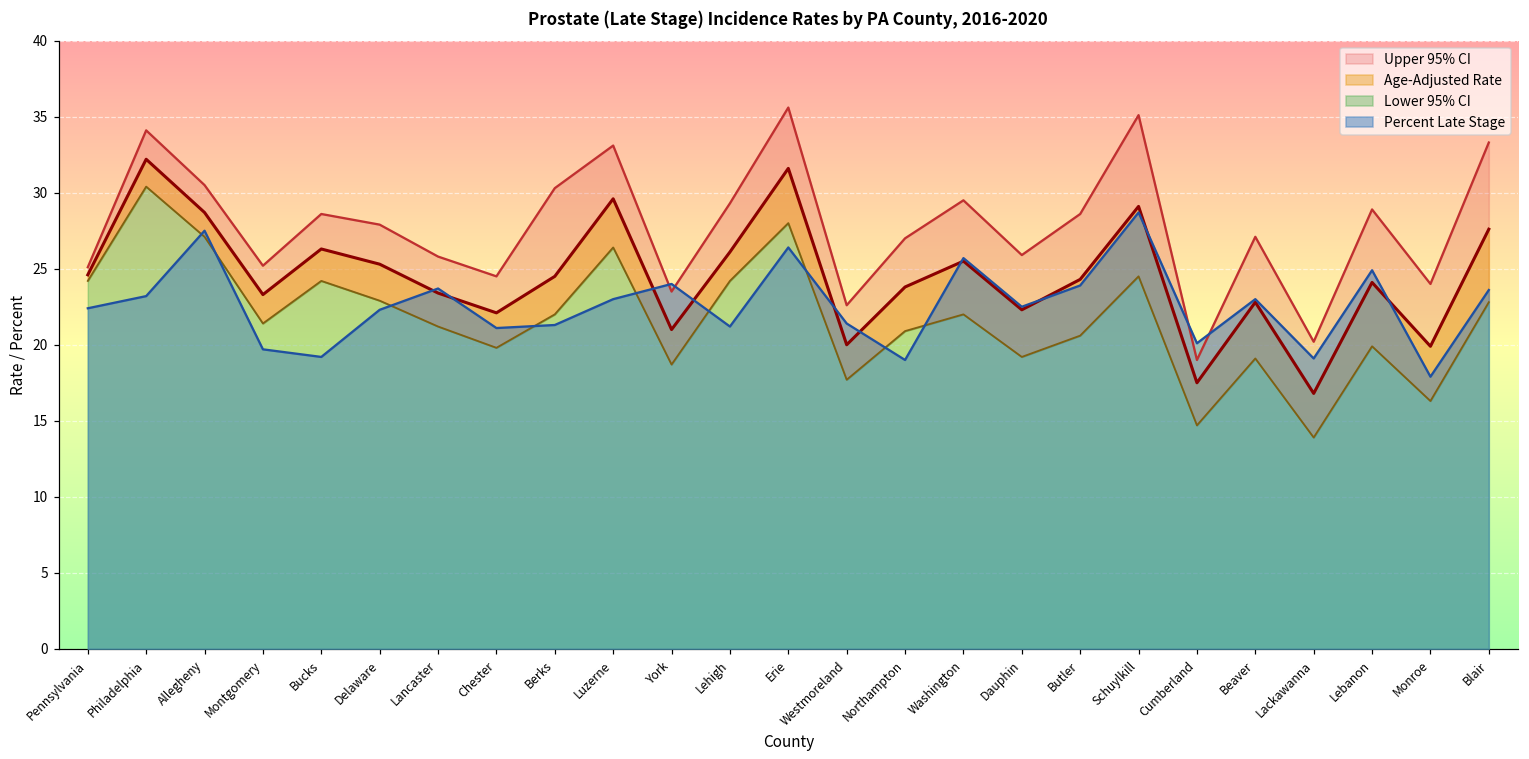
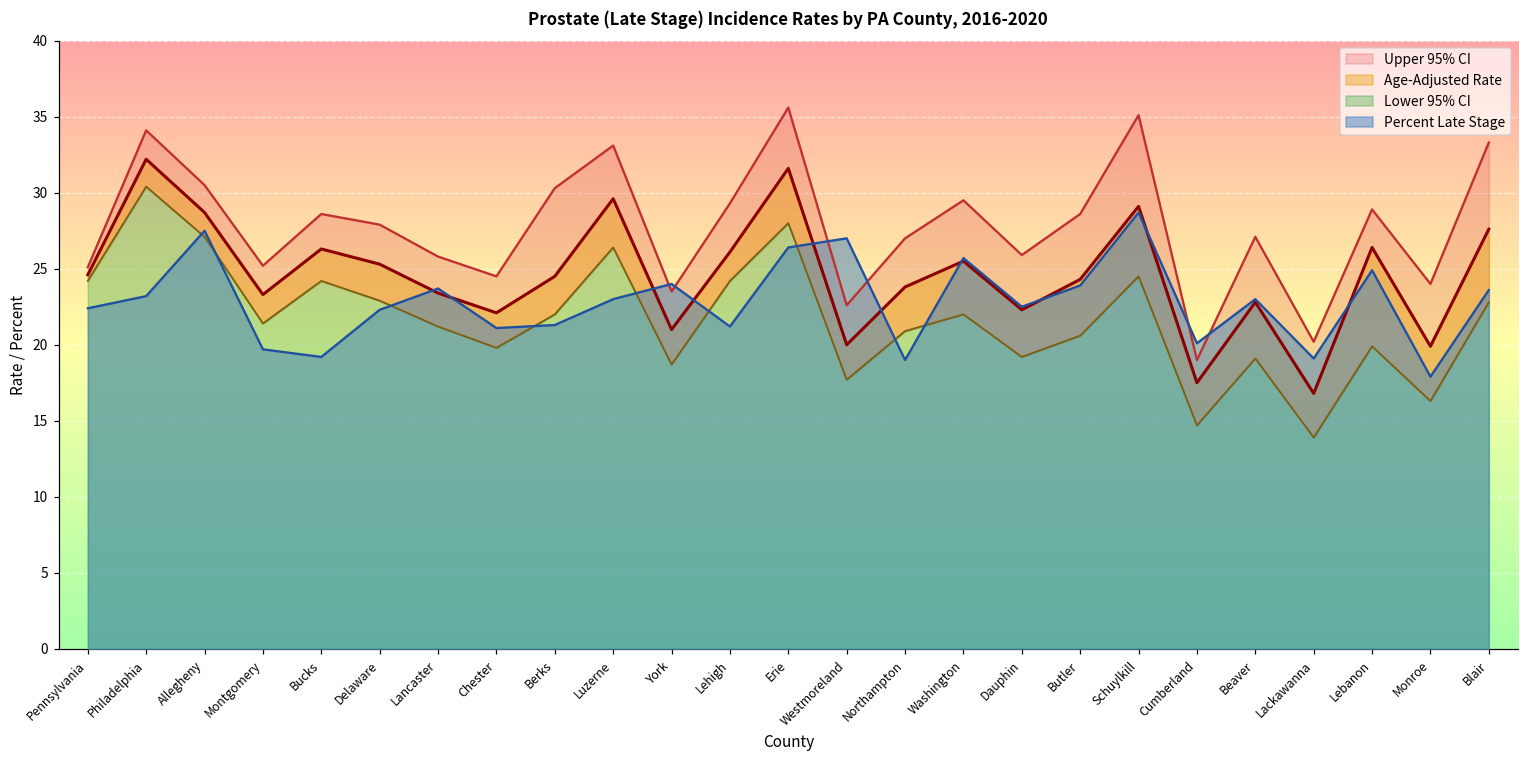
Percent Late Stage, Westmoreland: 21.4 -> 27.0
Age-Adjusted Rate, Lebanon: 24.1 -> 26.4
